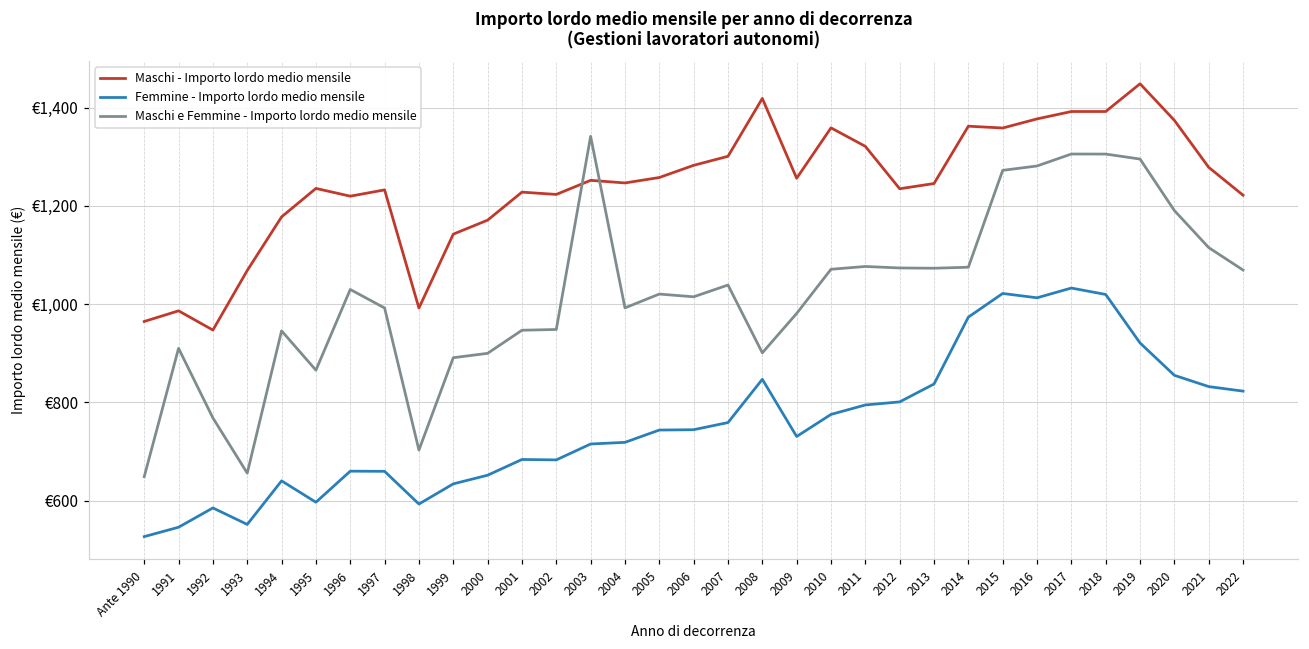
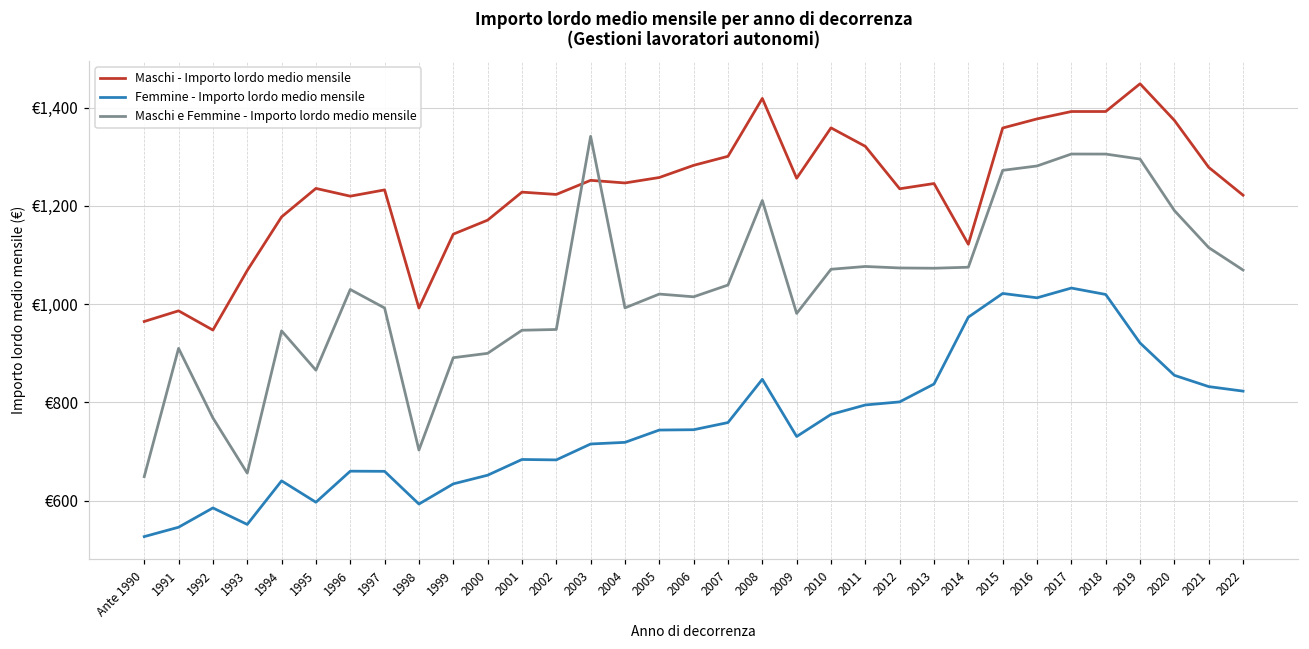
Maschi e Femmine - Importo lordo medio mensile, 2008: €900 -> €1,210
Maschi - Importo lordo medio mensile, 2014: €1,360 -> €1,120
